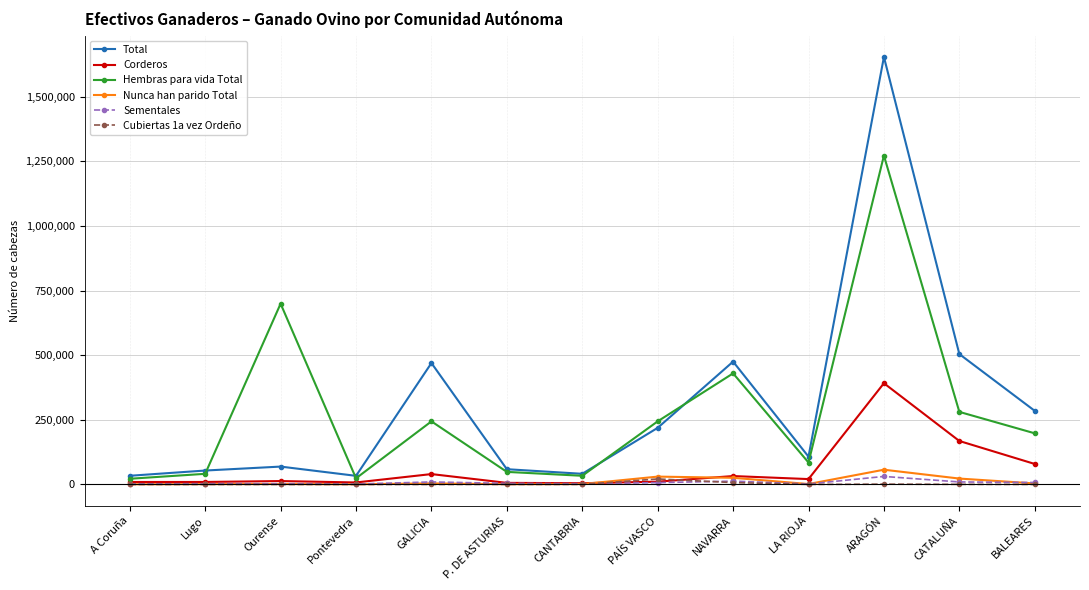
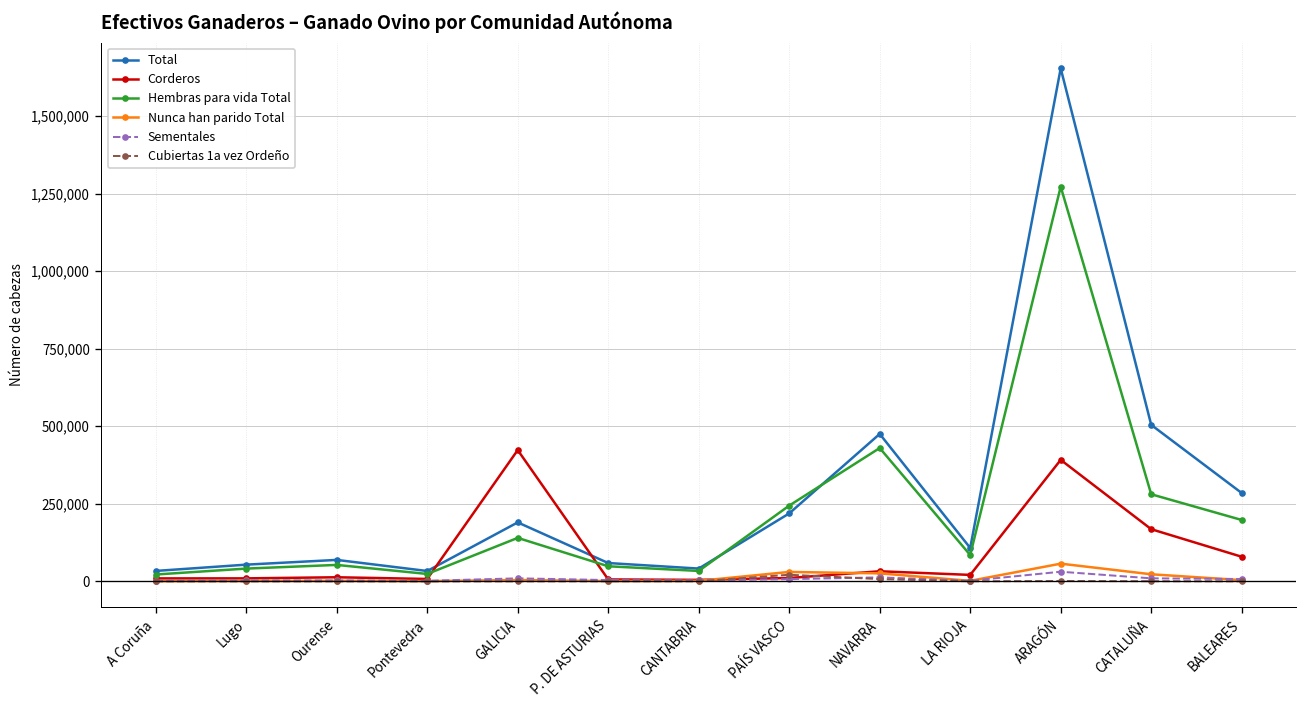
Hembras para vida Total, Ourense: 700,000 -> 50,000
Total, GALICIA: 470,000 -> 190,000
Corderos, GALICIA: 40,000 -> 420,000
Hembras para vida Total, GALICIA: 240,000 -> 140,000
